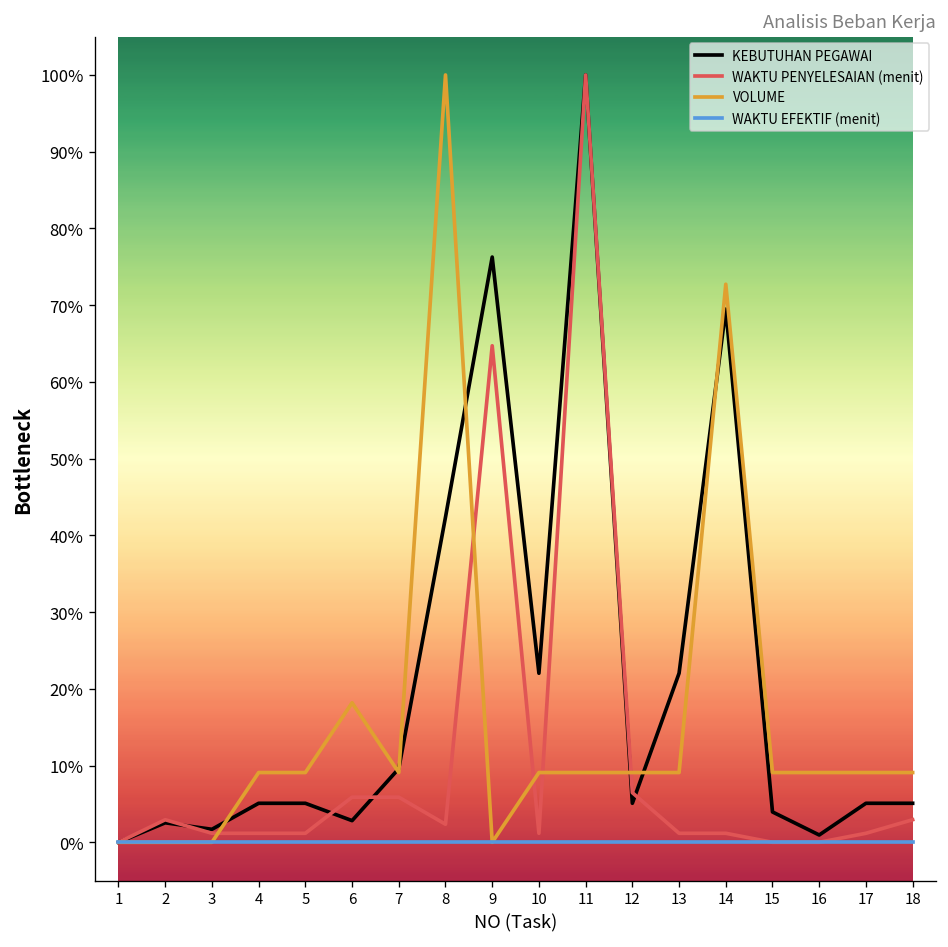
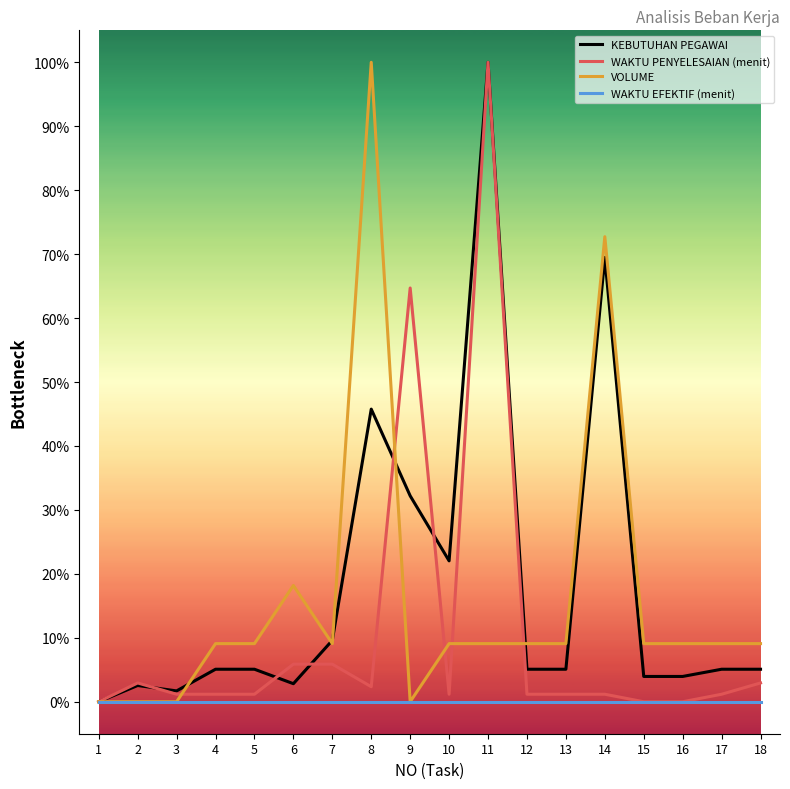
KEBUTUHAN PEGAWAI, 8: 42% -> 46%
KEBUTUHAN PEGAWAI, 9: 76% -> 32%
WAKTU PENYELESAIAN (menit), 12: 6% -> 1%
KEBUTUHAN PEGAWAI, 13: 22% -> 5%
KEBUTUHAN PEGAWAI, 16: 1% -> 4%
